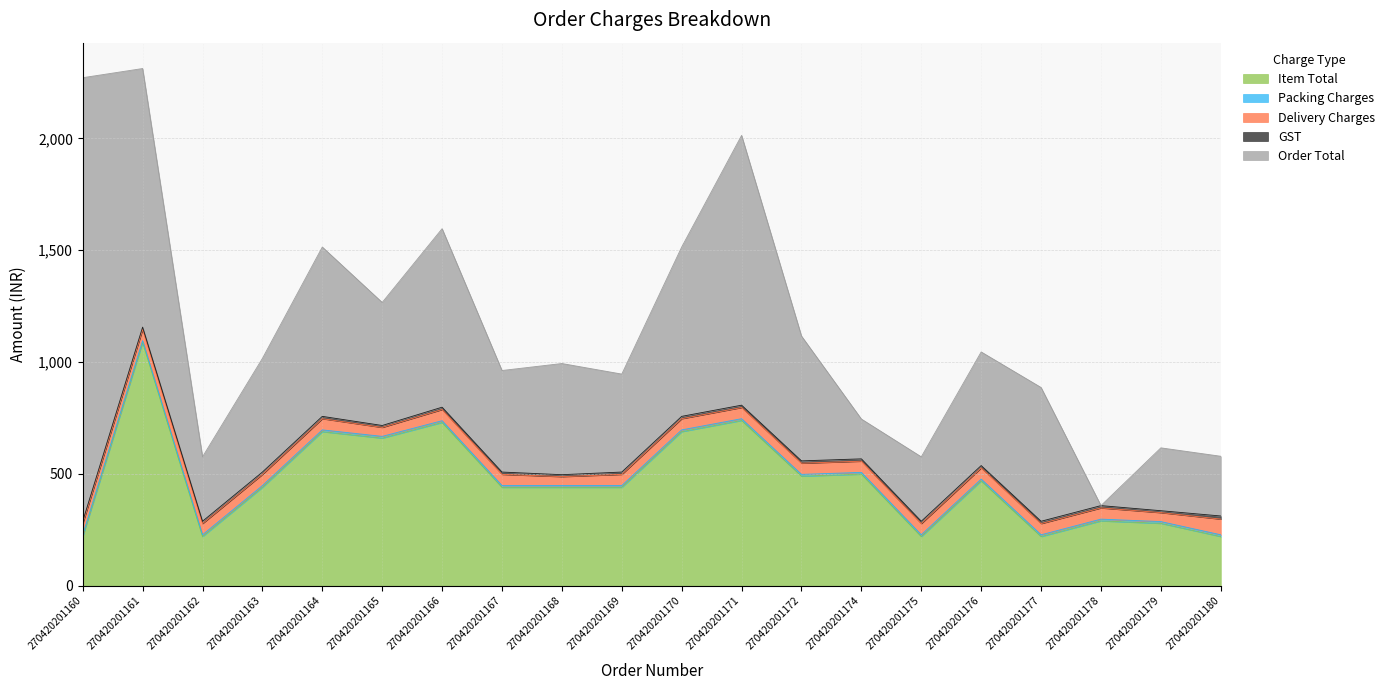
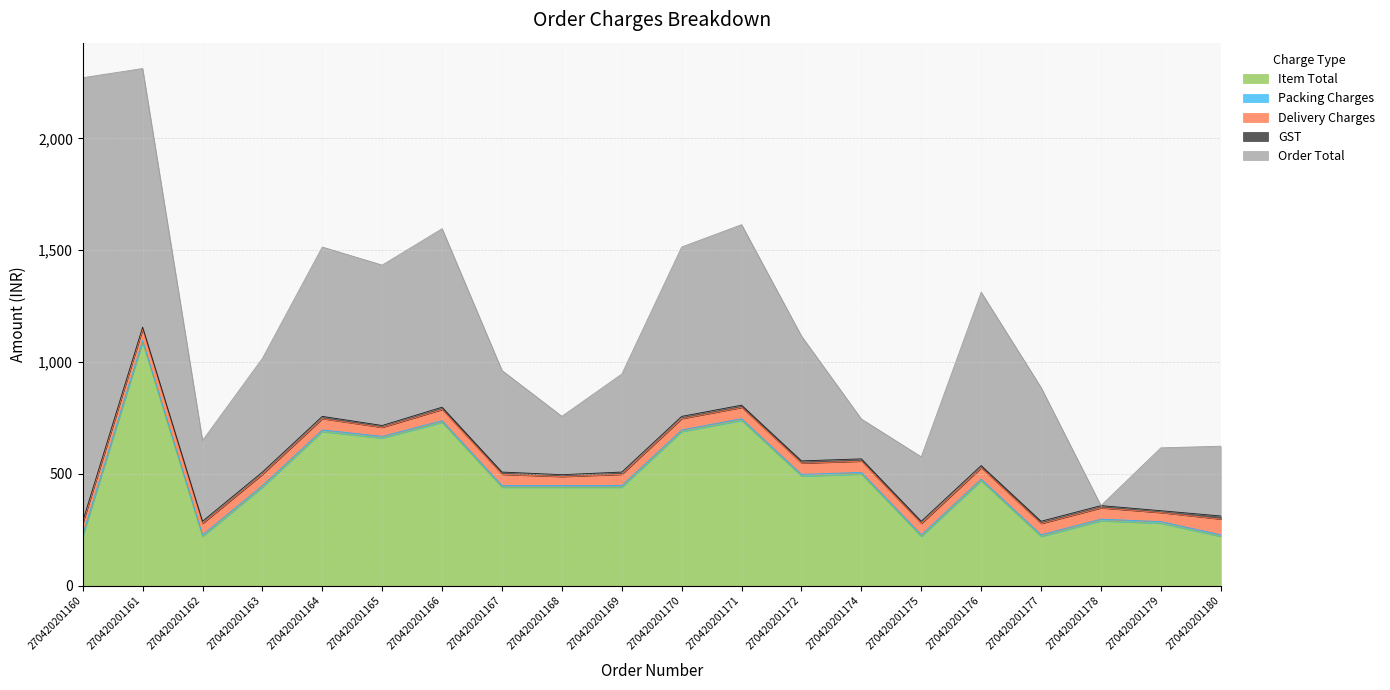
Order Total, 270420201162: 290 -> 360
Order Total, 270420201165: 550 -> 720
Order Total, 270420201168: 500 -> 260
Order Total, 270420201171: 1,210 -> 810
Order Total, 270420201176: 510 -> 780
Order Total, 270420201180: 270 -> 310
